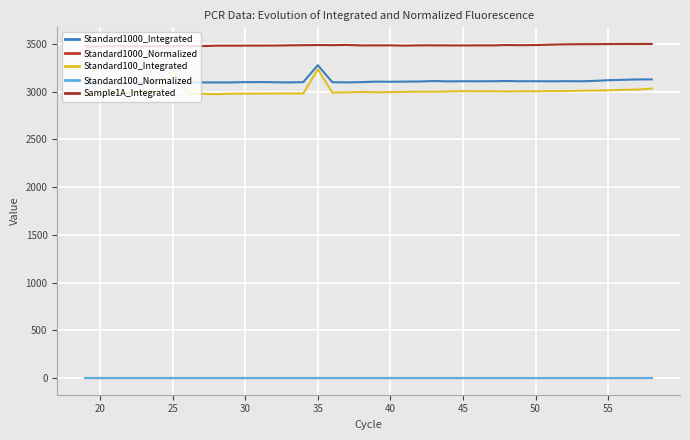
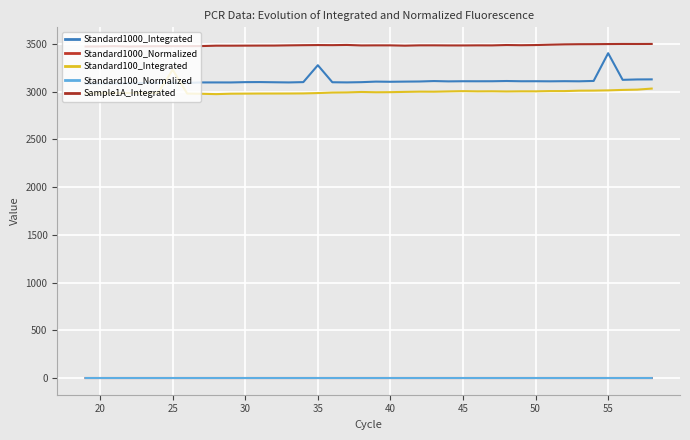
Standard100_Integrated, 35: 3200 -> 3000
Standard1000_Integrated, 55: 3100 -> 3400
